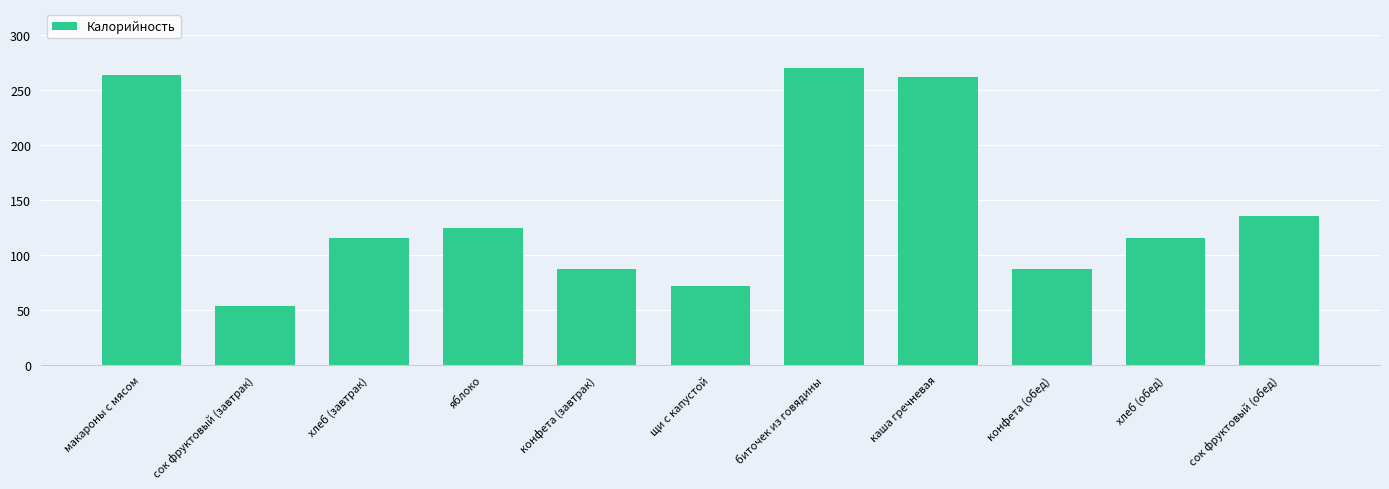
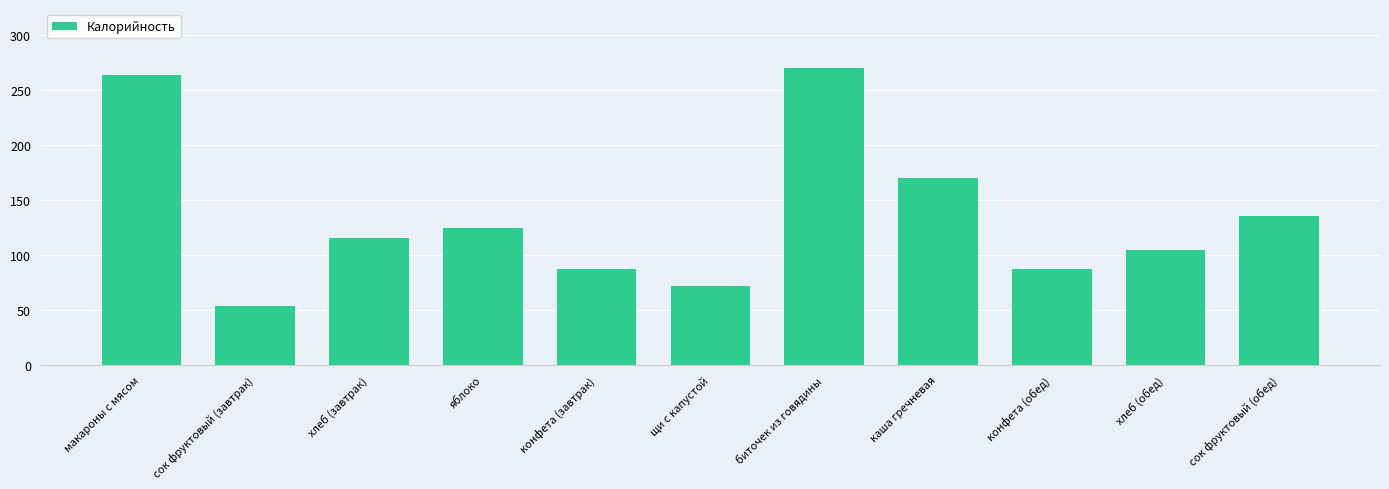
каша гречневая: 262 -> 170
хлеб (обед): 116 -> 105
